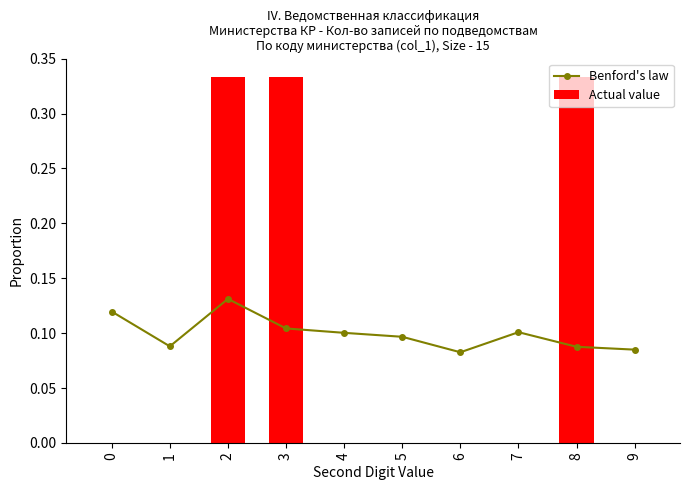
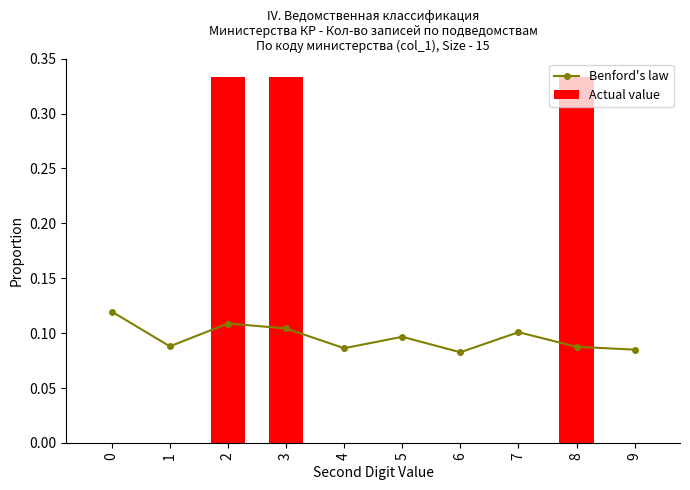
Benford's law, 2: 0.131 -> 0.109
Benford's law, 4: 0.100 -> 0.086
